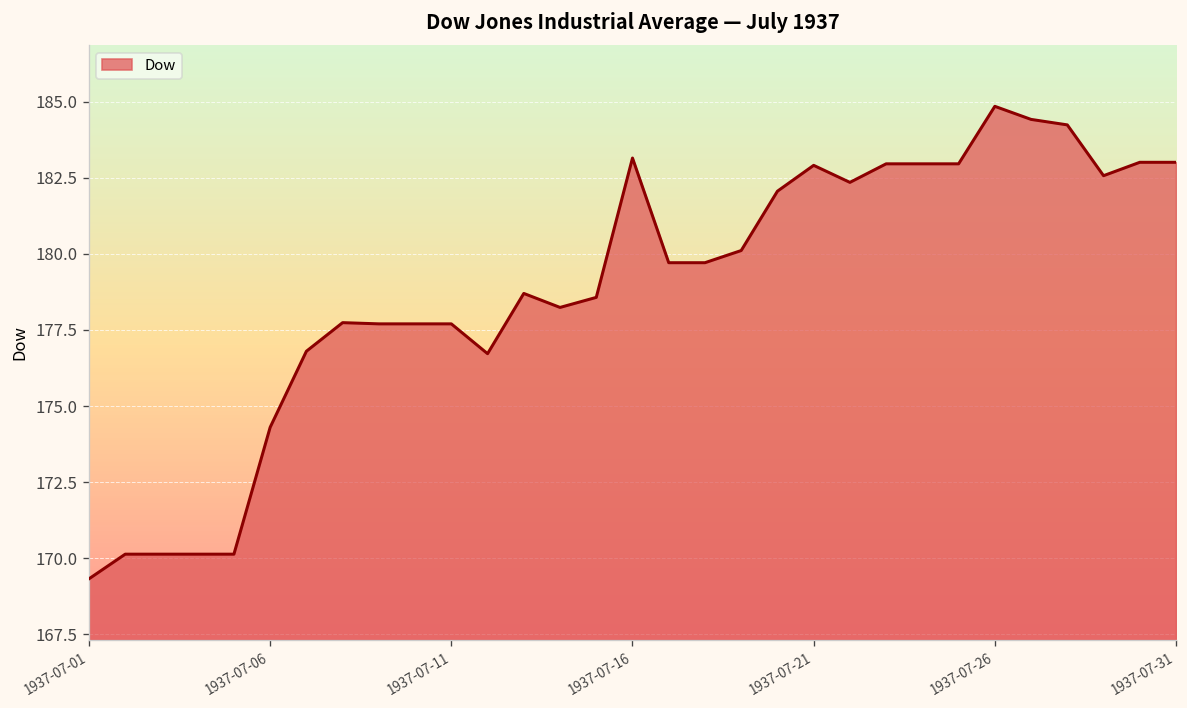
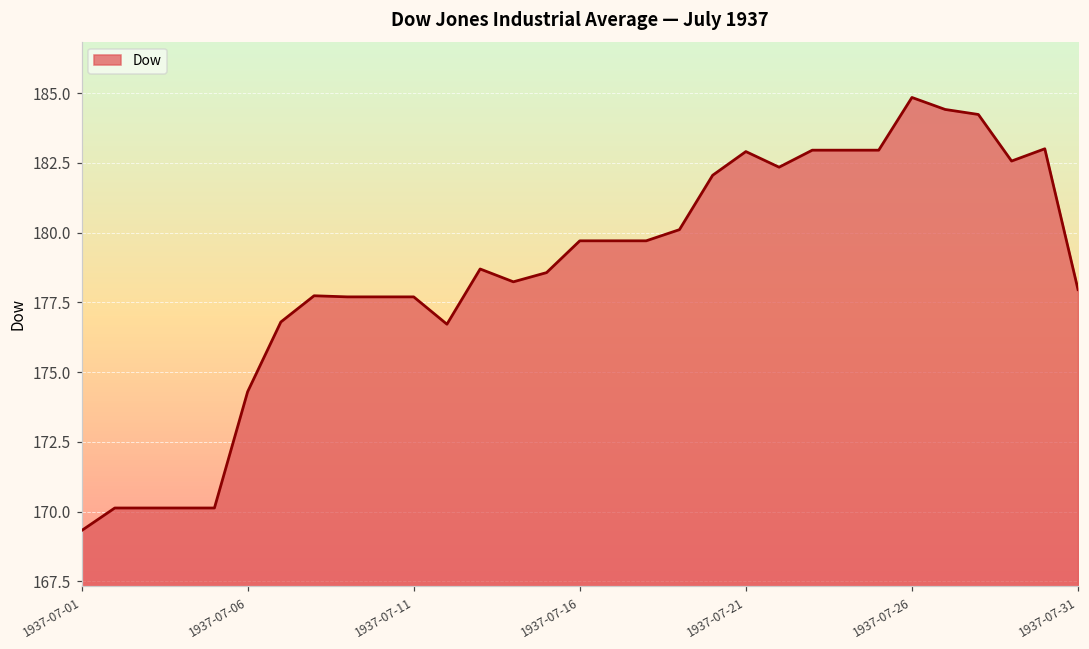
1937-07-16: 183.2 -> 179.7
1937-07-31: 183.0 -> 178.0
